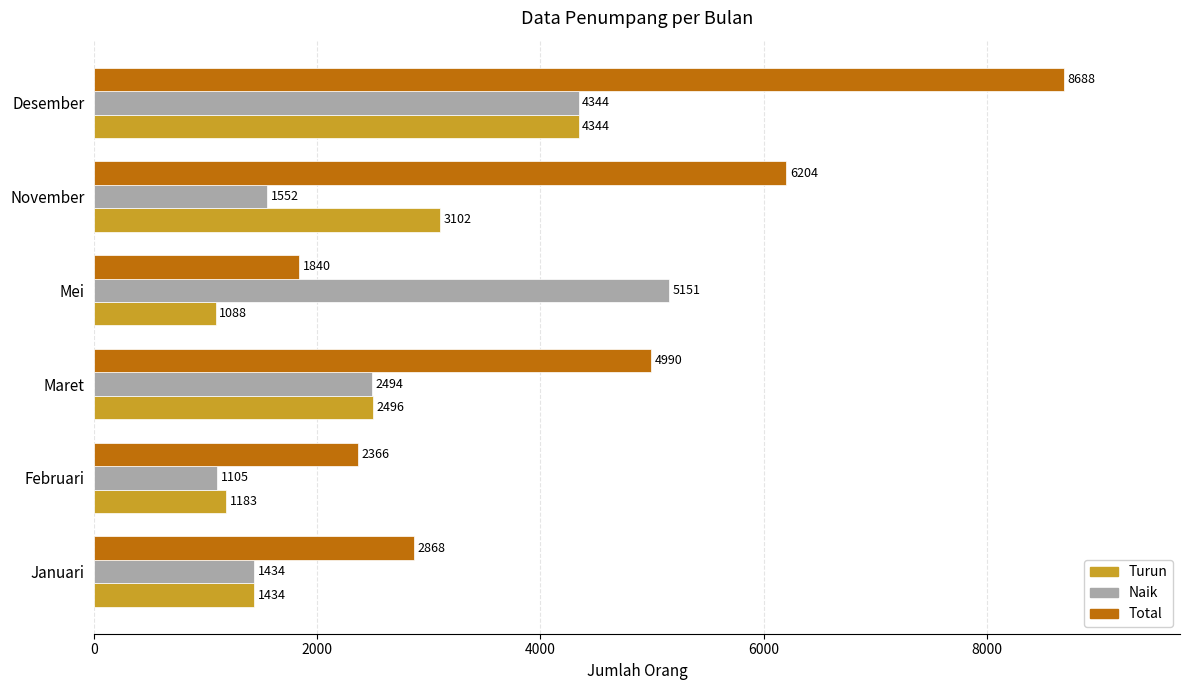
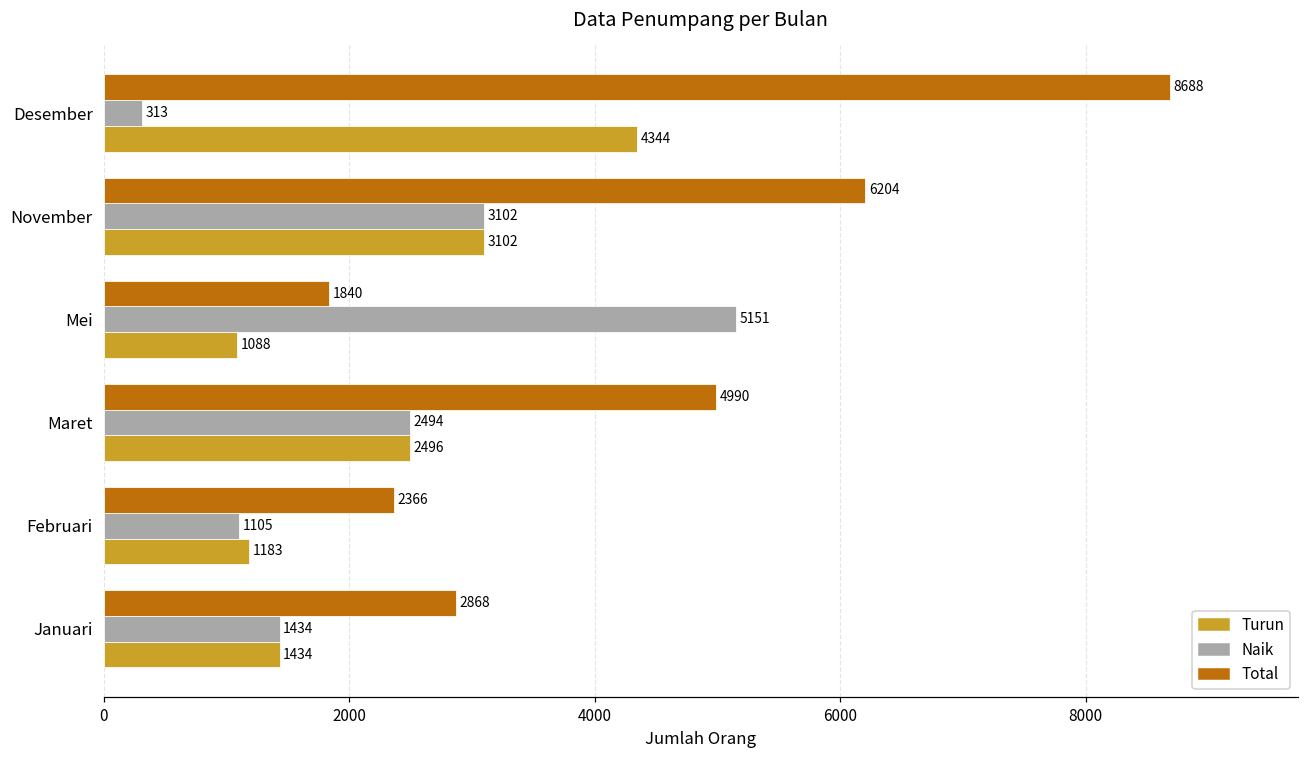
Naik, Desember: 4344 -> 313
Naik, November: 1552 -> 3102
